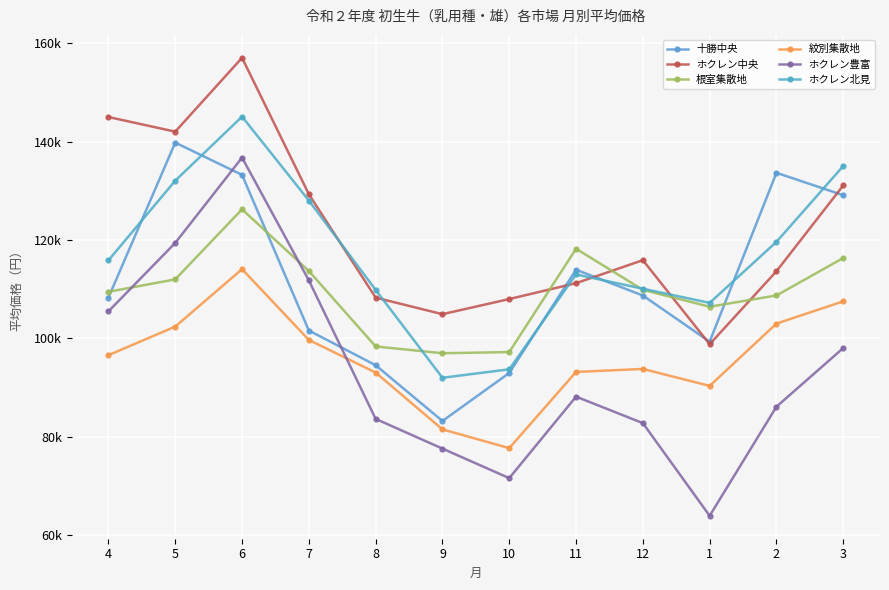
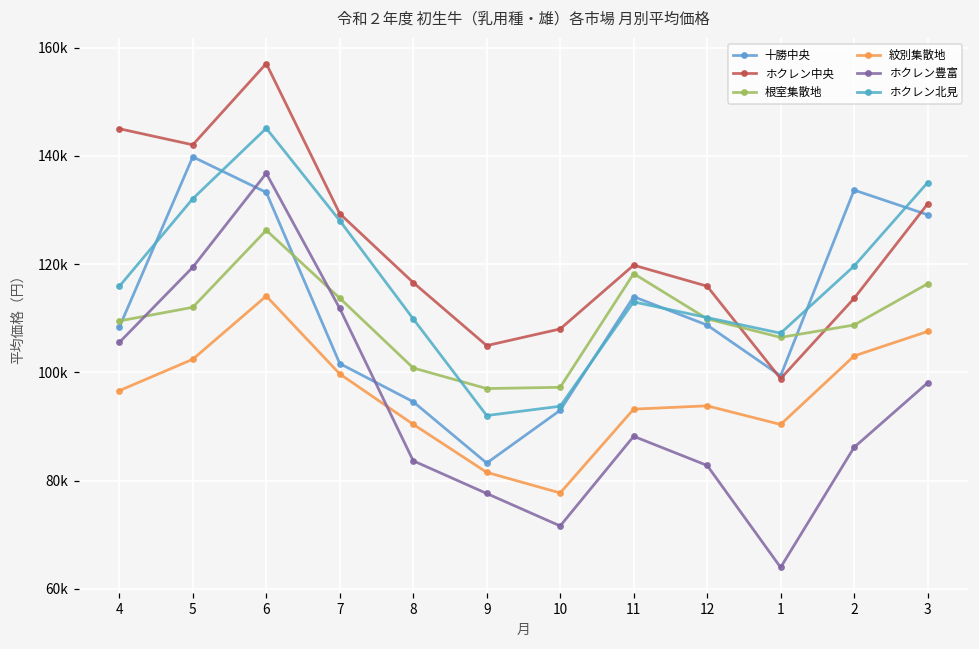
ホクレン中央, 8: 108000 -> 117000
根室集散地, 8: 98000 -> 101000
紋別集散地, 8: 93000 -> 90000
ホクレン中央, 11: 111000 -> 120000
